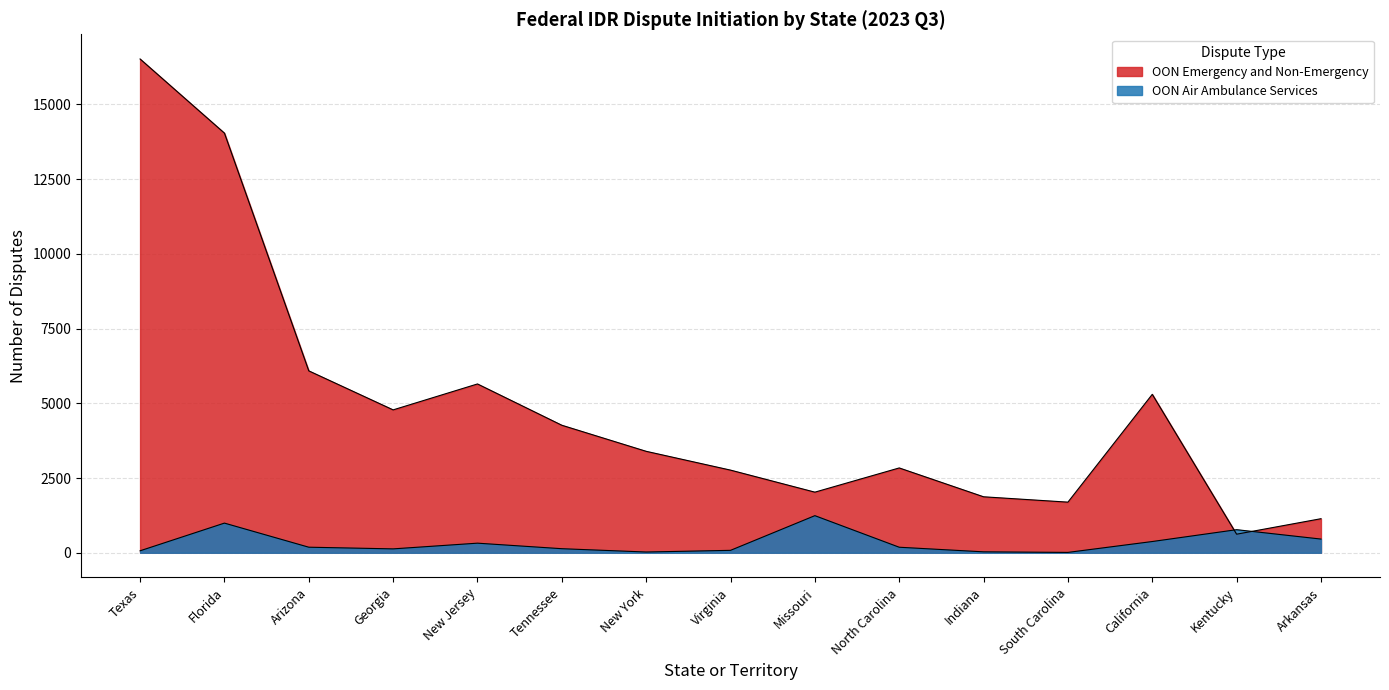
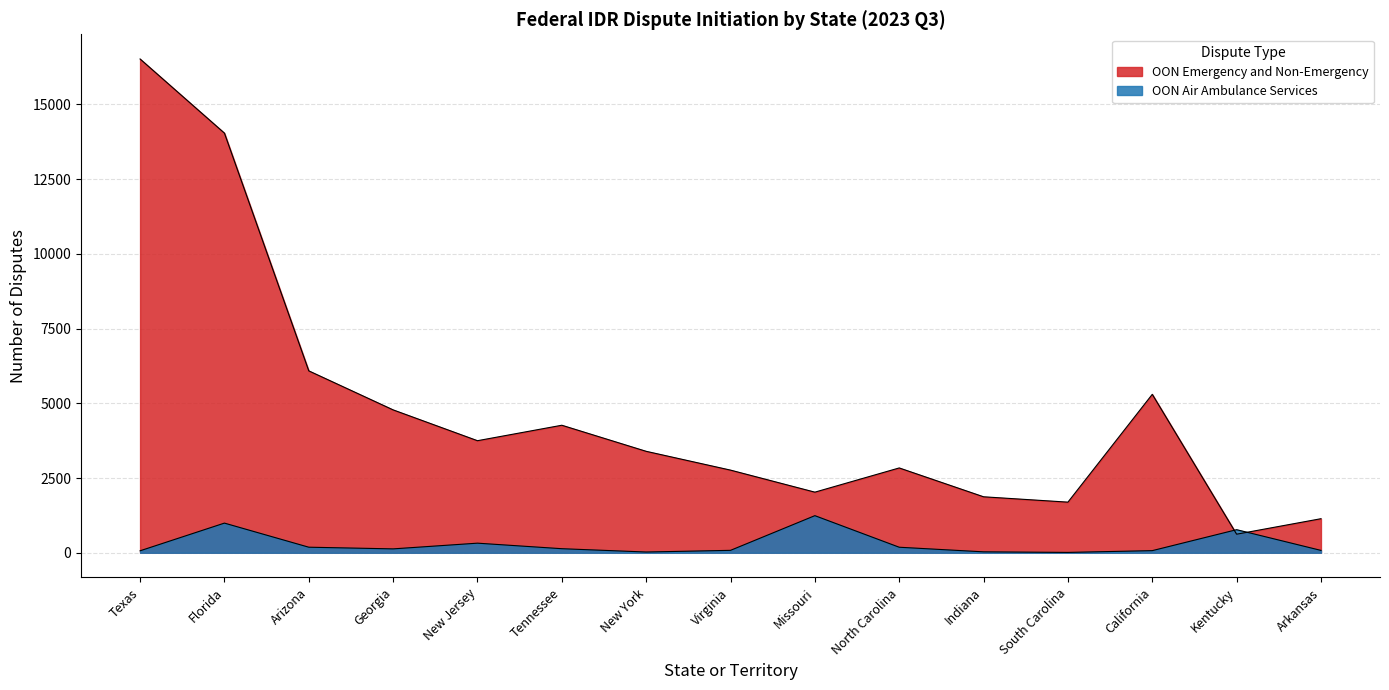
OON Emergency and Non-Emergency, New Jersey: 5600 -> 3700
OON Air Ambulance Services, California: 400 -> 100
OON Air Ambulance Services, Arkansas: 500 -> 100
